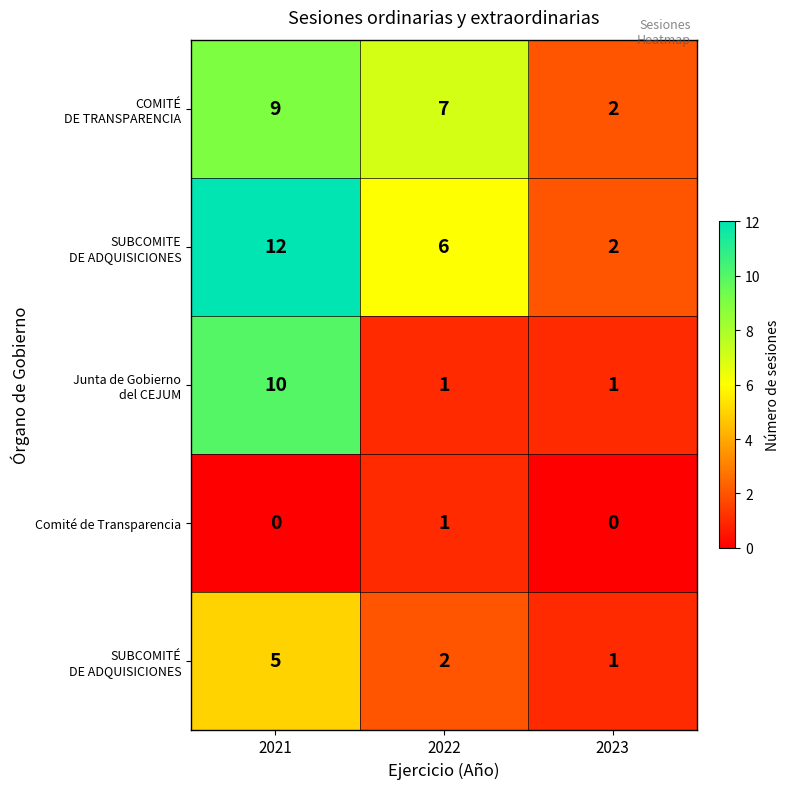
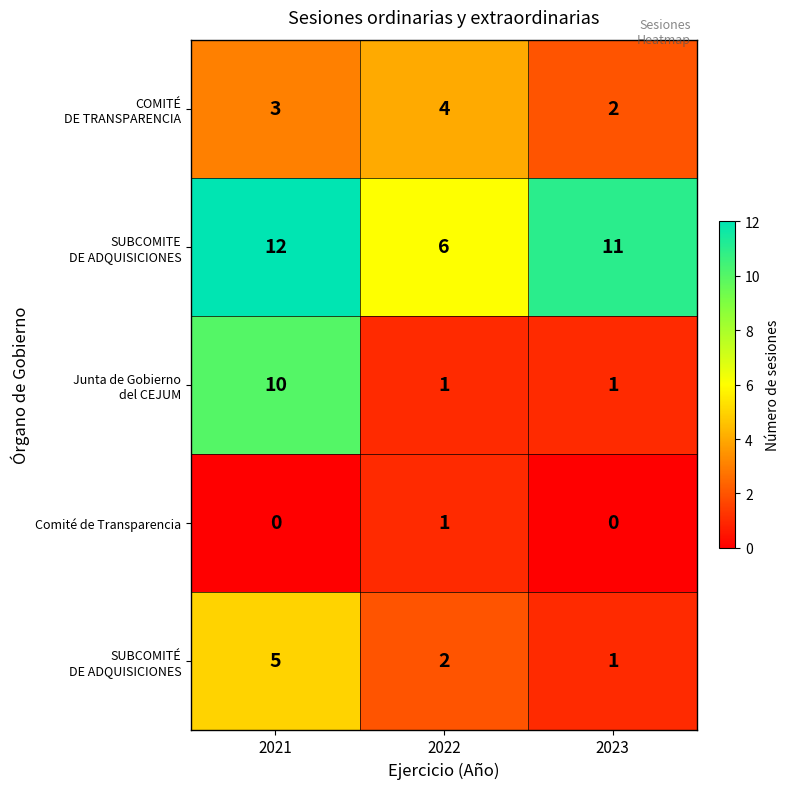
COMITÉ DE TRANSPARENCIA, 2021: 9 -> 3
COMITÉ DE TRANSPARENCIA, 2022: 7 -> 4
SUBCOMITE DE ADQUISICIONES, 2023: 2 -> 11
